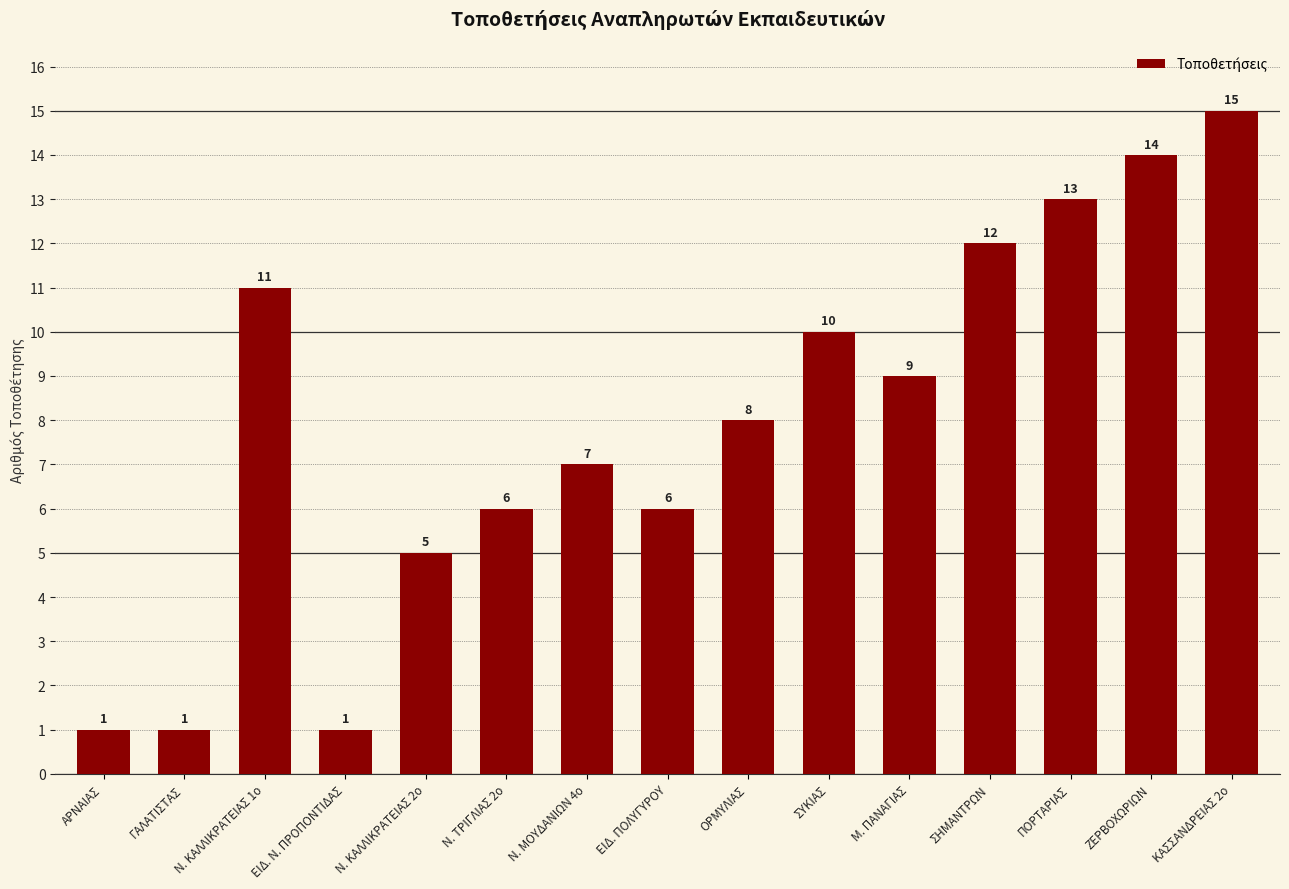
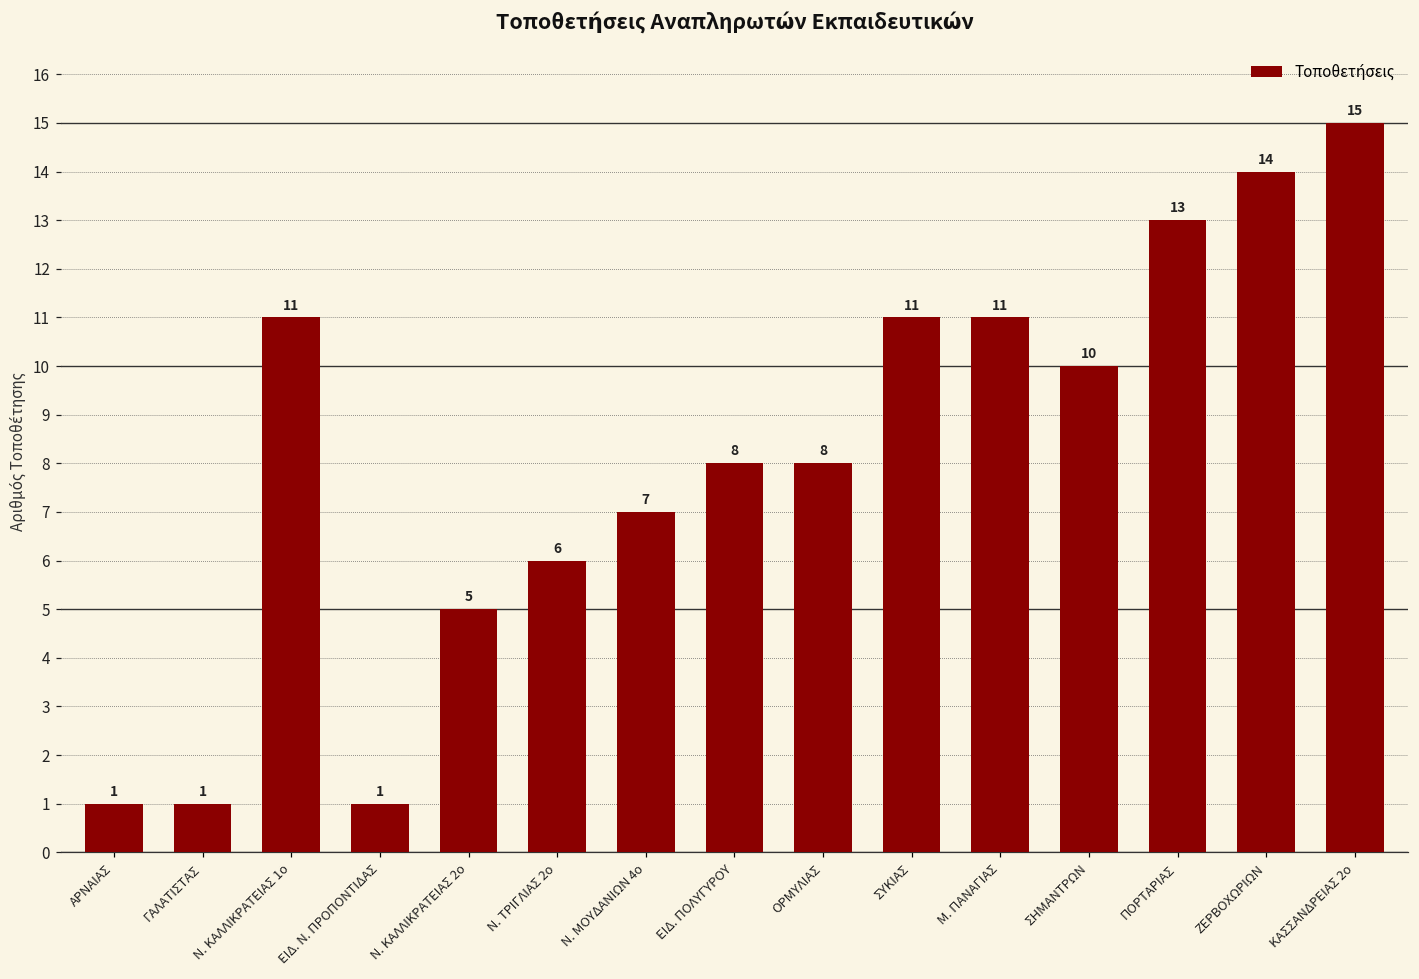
ΕΙΔ. ΠΟΛΥΓΥΡΟΥ: 6 -> 8
ΣΥΚΙΑΣ: 10 -> 11
Μ. ΠΑΝΑΓΙΑΣ: 9 -> 11
ΣΗΜΑΝΤΡΩΝ: 12 -> 10
